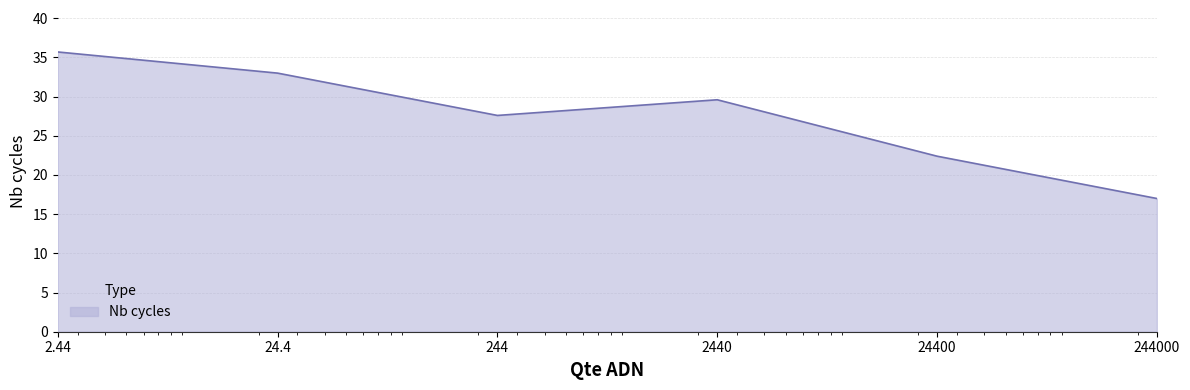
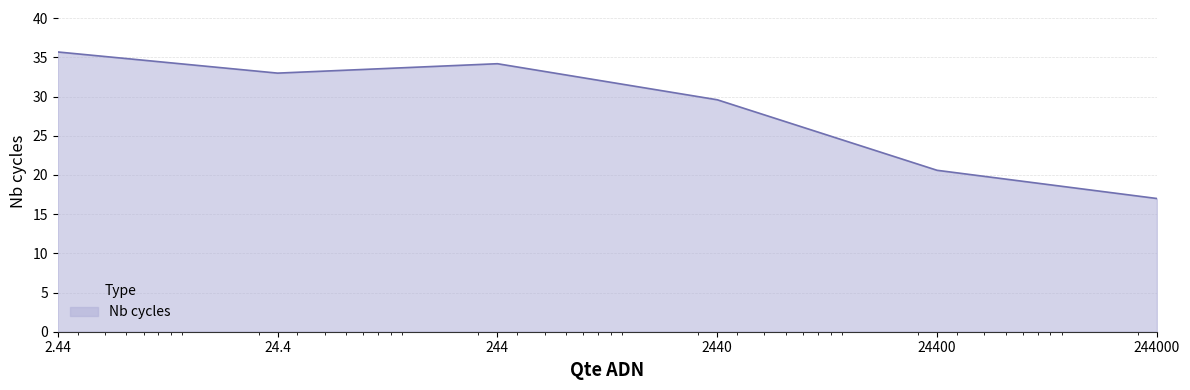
244: 28 -> 34
24400: 22 -> 21
